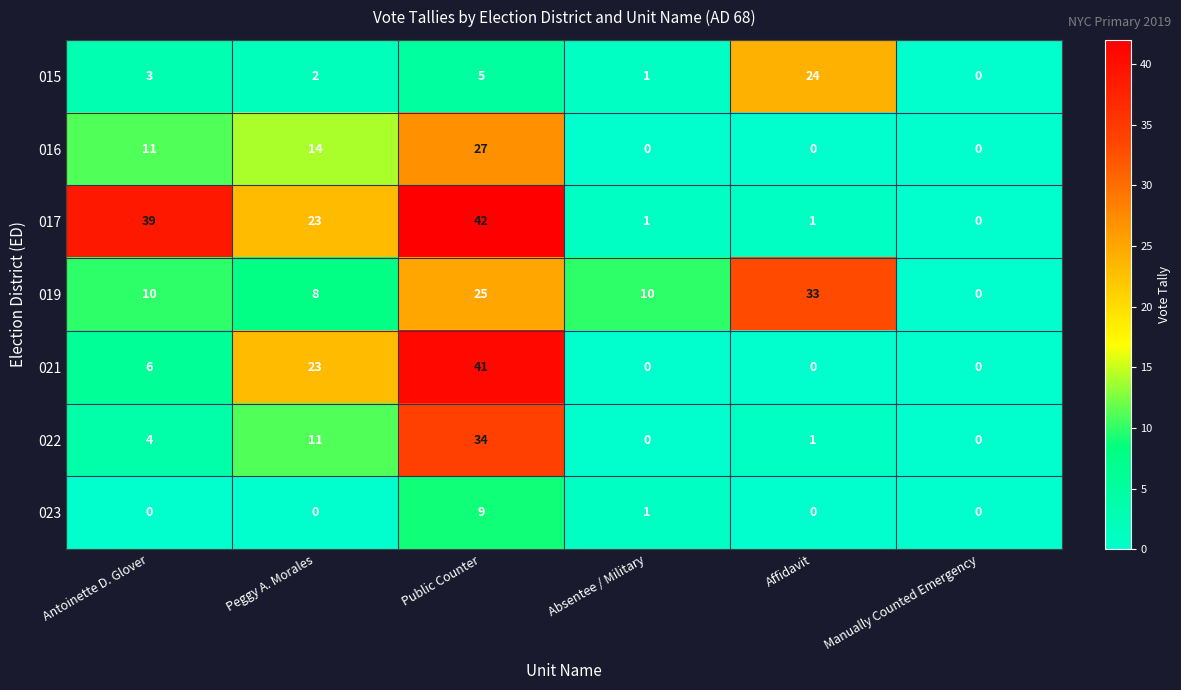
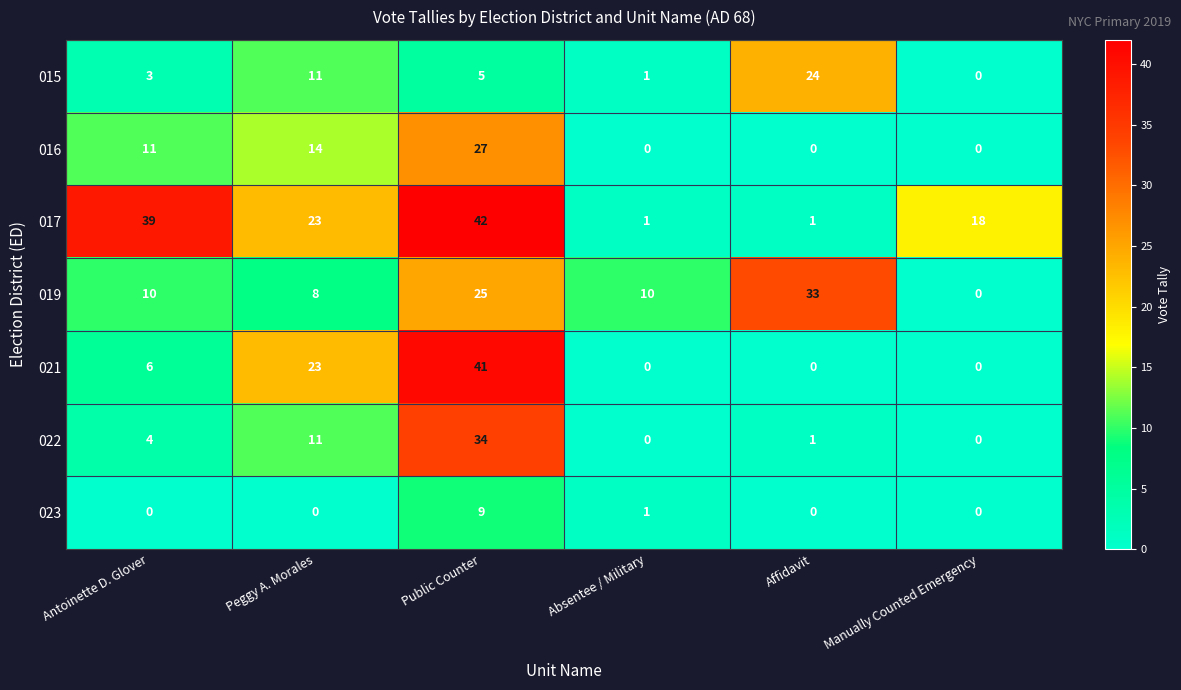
015, Peggy A. Morales: 2 -> 11
017, Manually Counted Emergency: 0 -> 18
